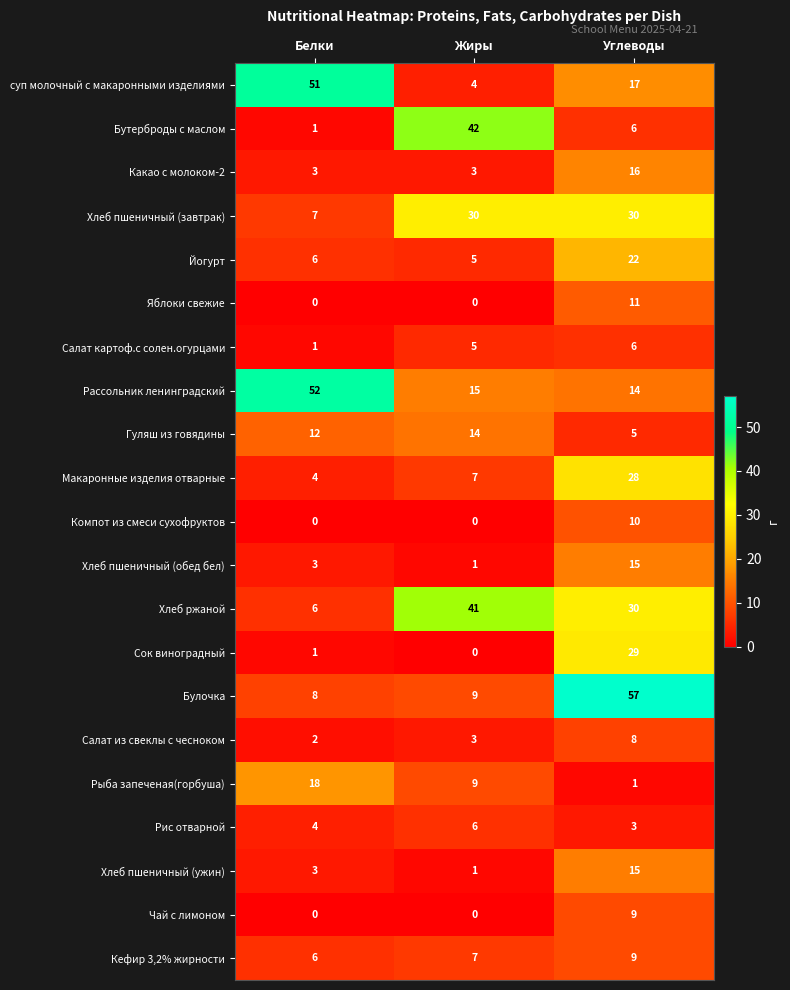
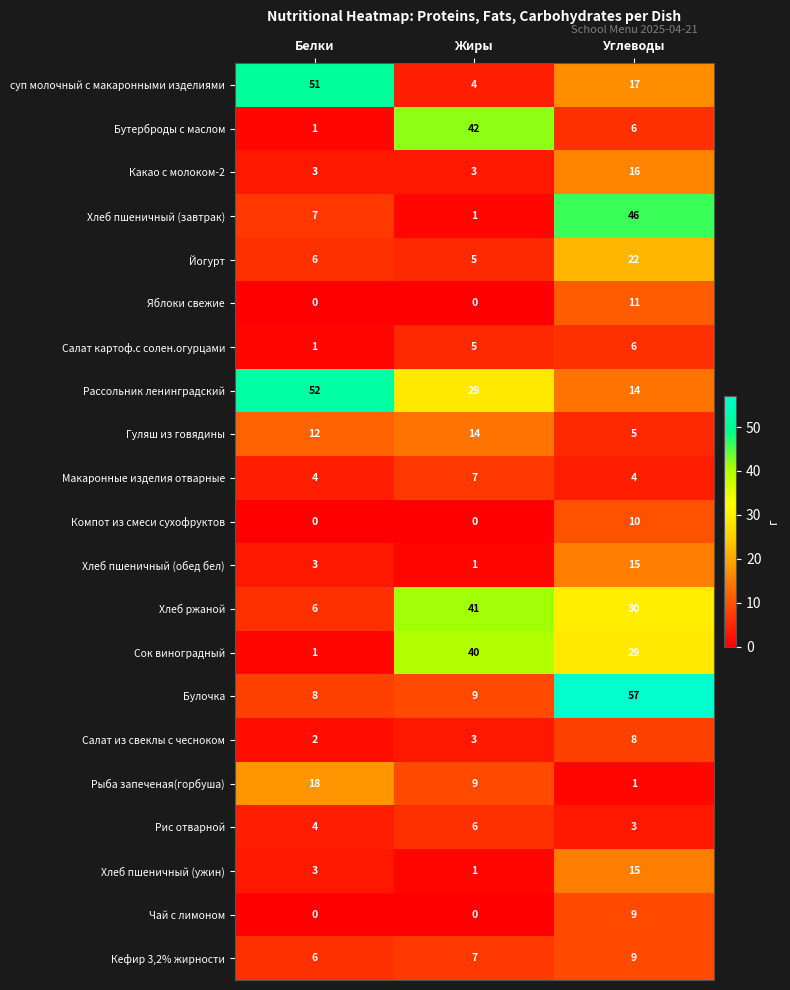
Хлеб пшеничный (завтрак), Жиры: 30 -> 1
Хлеб пшеничный (завтрак), Углеводы: 30 -> 46
Рассольник ленинградский, Жиры: 15 -> 29
Макаронные изделия отварные, Углеводы: 28 -> 4
Сок виноградный, Жиры: 0 -> 40
